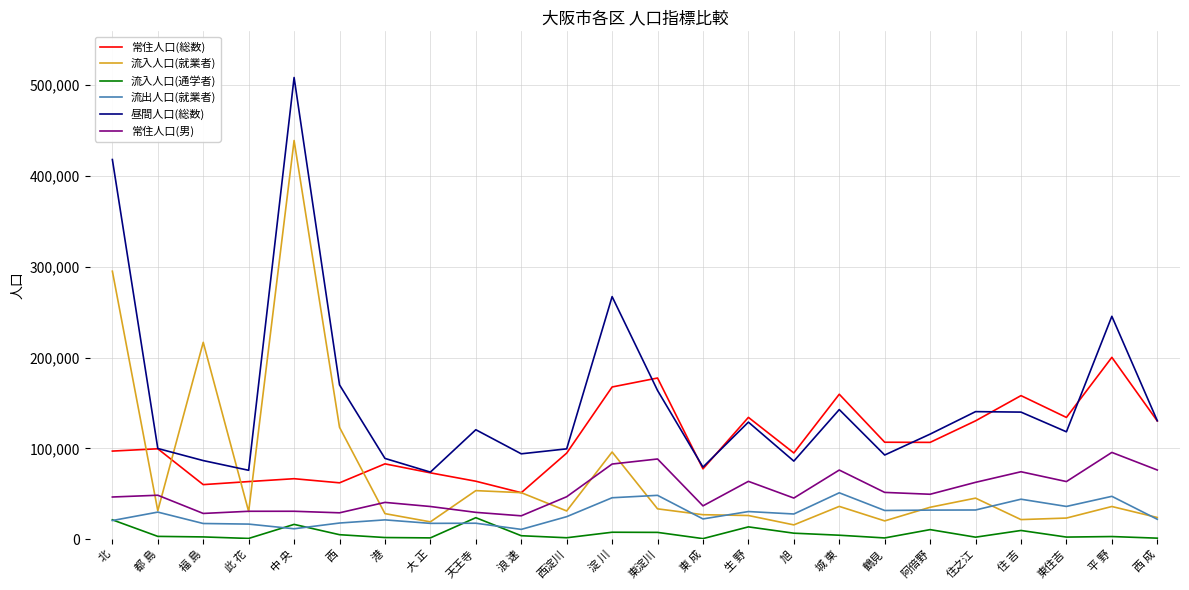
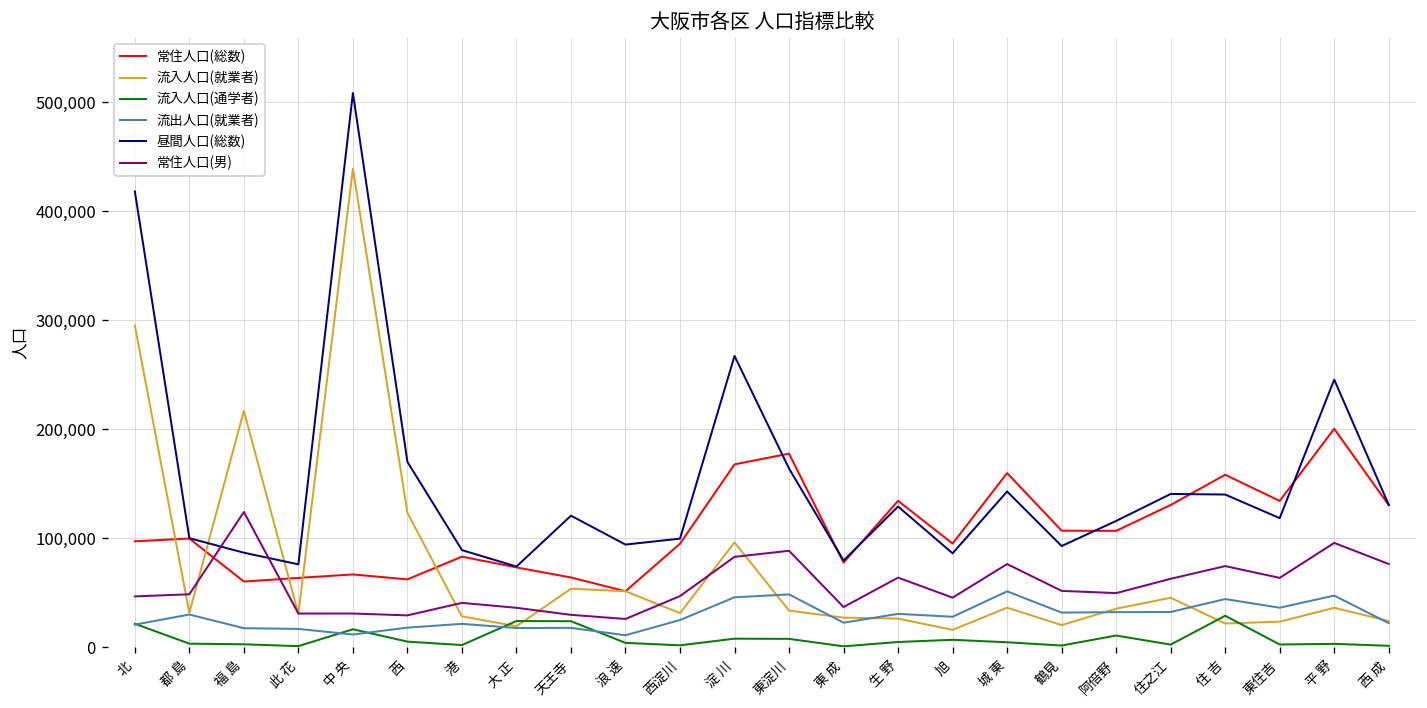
常住人口(男), 福 島: 30,000 -> 120,000
流入人口(通学者), 大 正: 0 -> 20,000
流入人口(通学者), 生 野: 10,000 -> 0
流入人口(通学者), 住 吉: 10,000 -> 30,000
